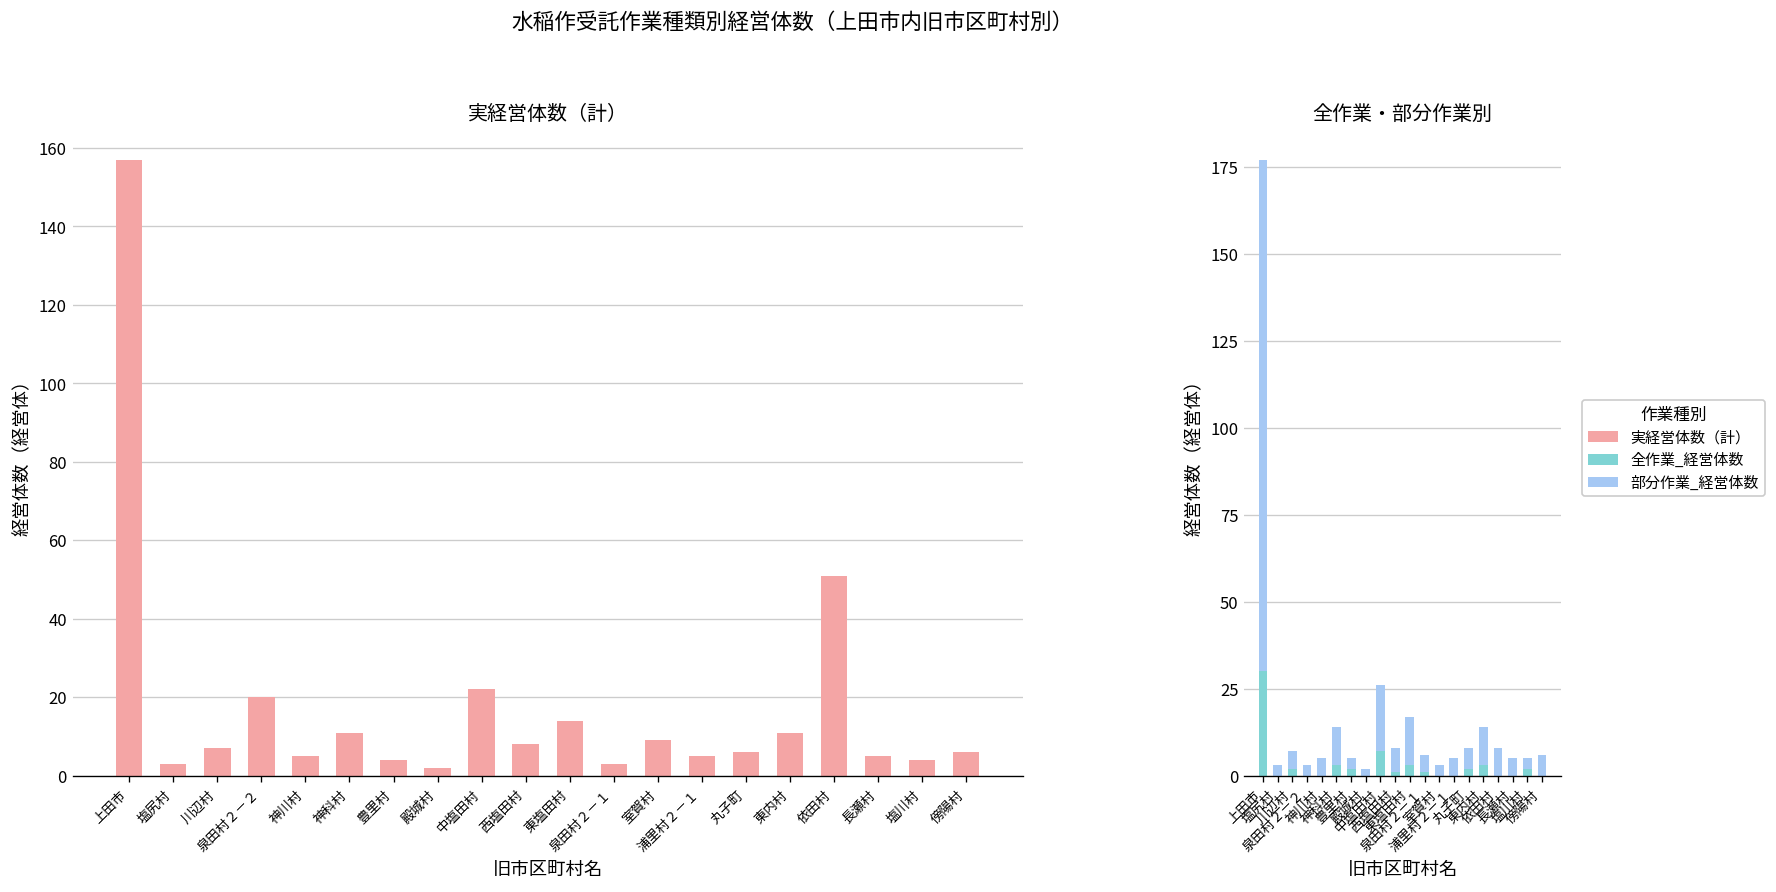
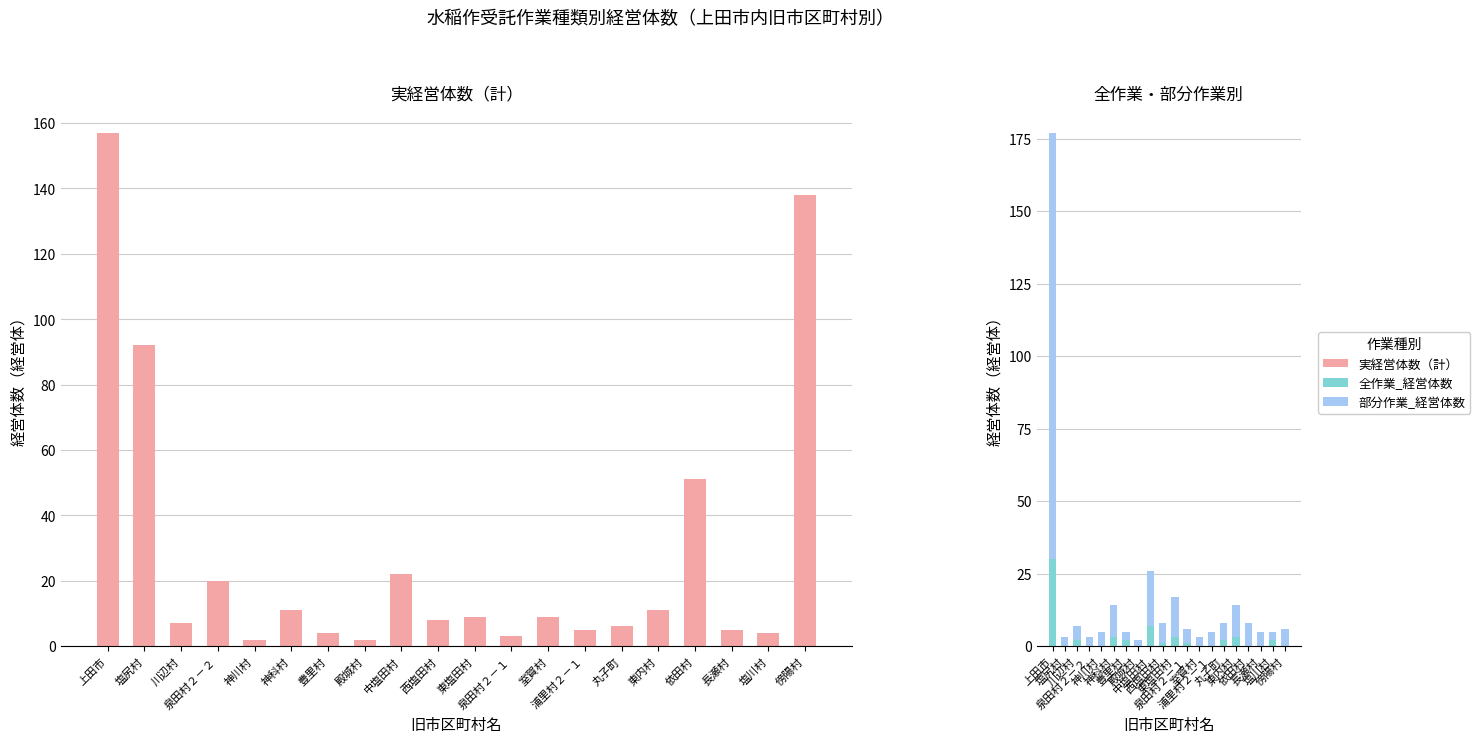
実経営体数（計）, 塩尻村: 3 -> 92
実経営体数（計）, 神川村: 5 -> 2
実経営体数（計）, 東塩田村: 14 -> 9
実経営体数（計）, 傍陽村: 6 -> 138
